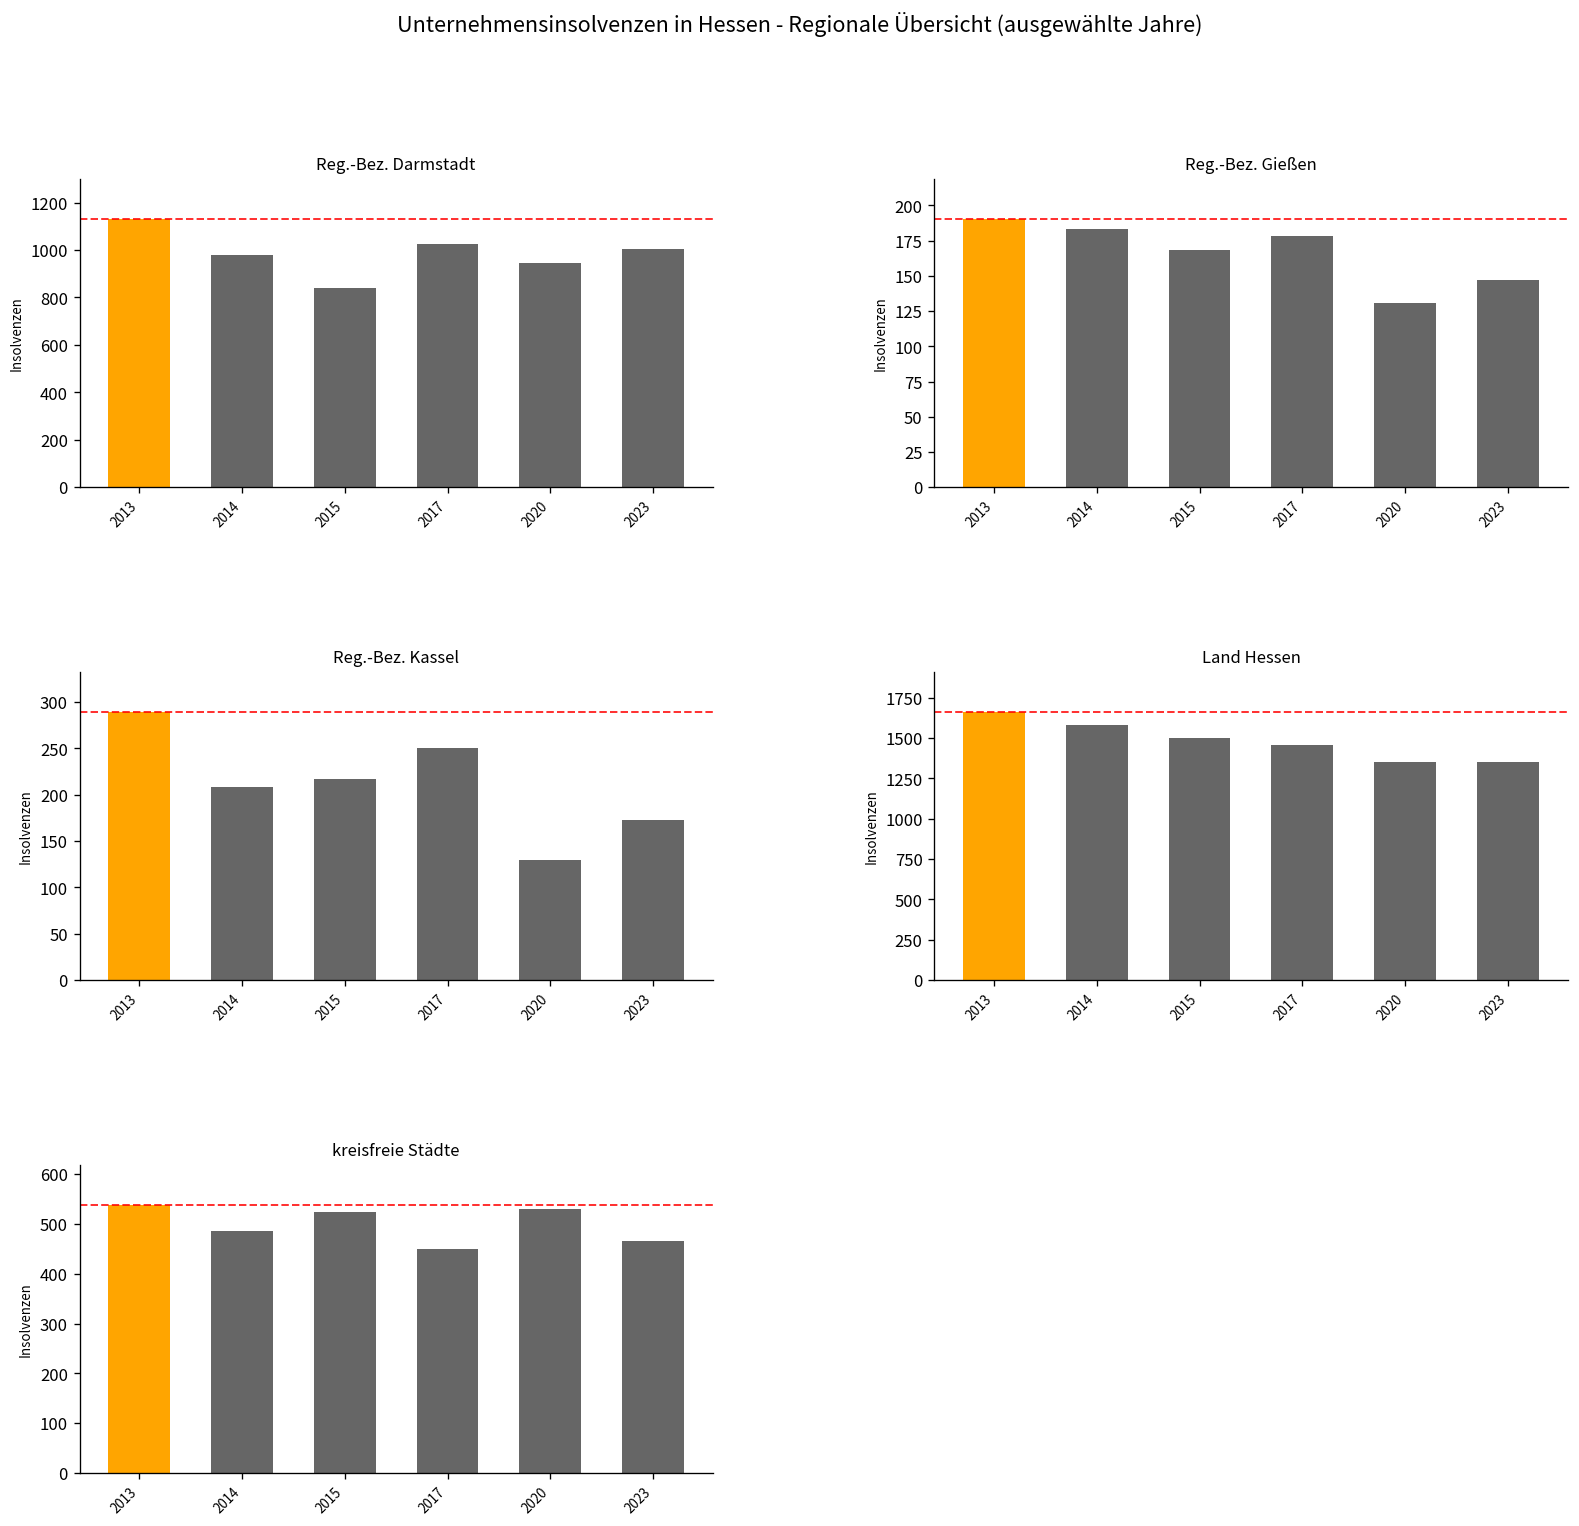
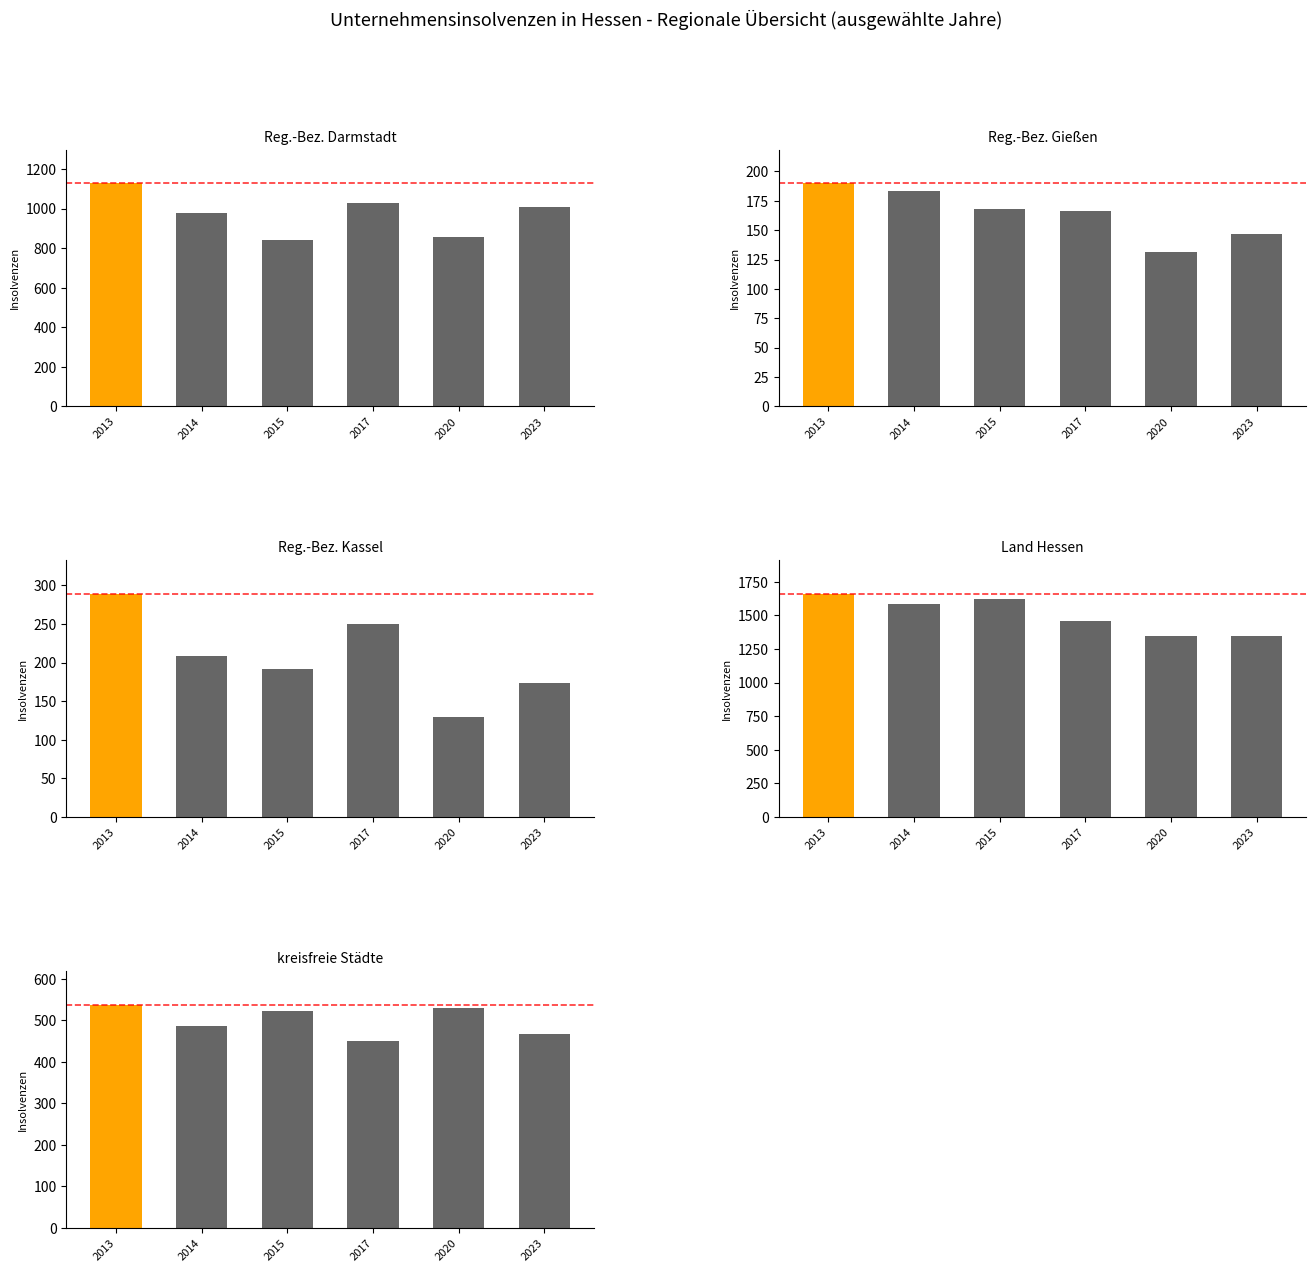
Reg.-Bez. Darmstadt, 2020: 950 -> 860
Reg.-Bez. Gießen, 2017: 178 -> 166
Reg.-Bez. Kassel, 2015: 220 -> 190
Land Hessen, 2015: 1500 -> 1620
